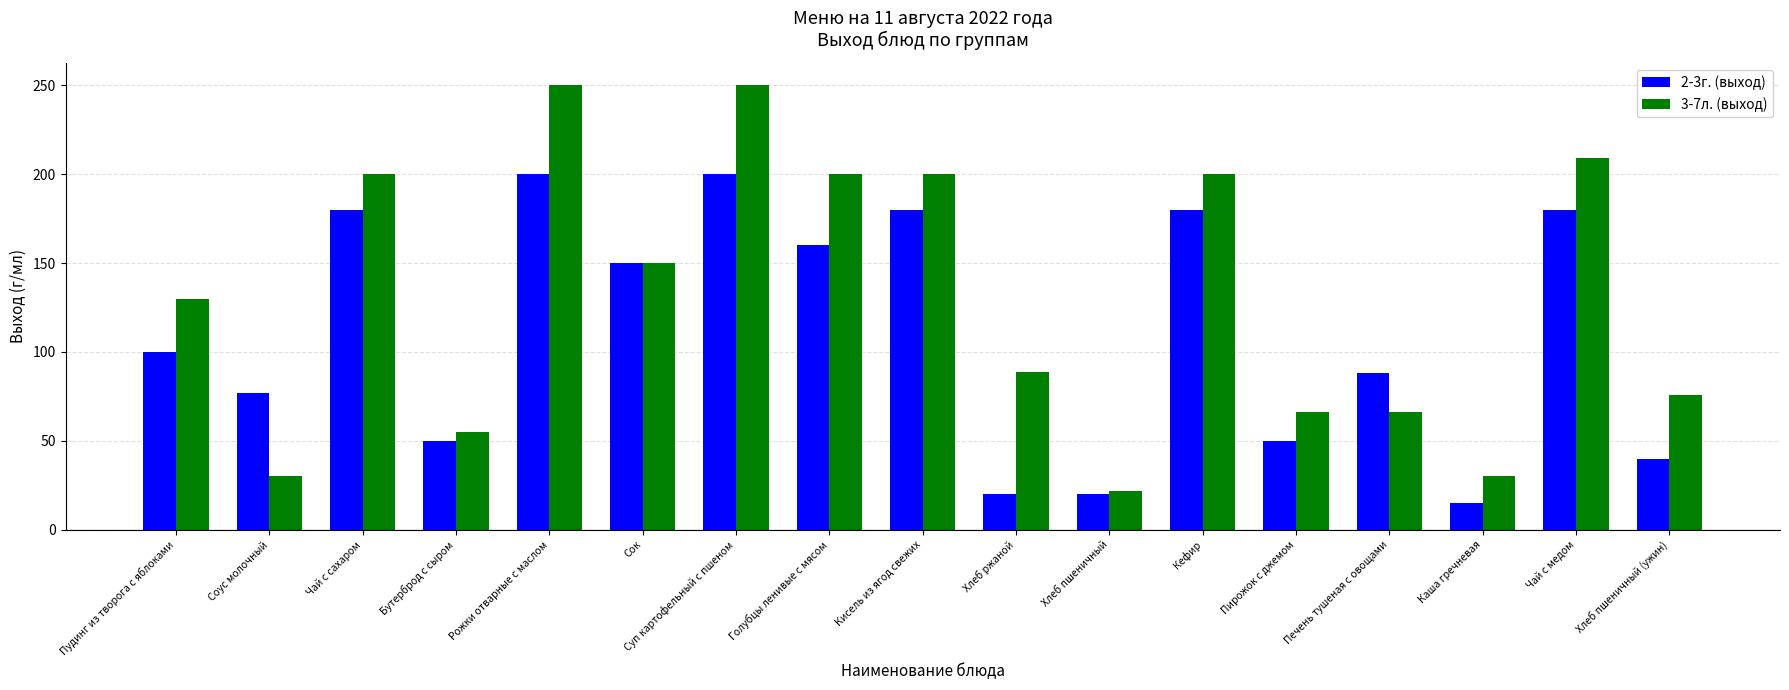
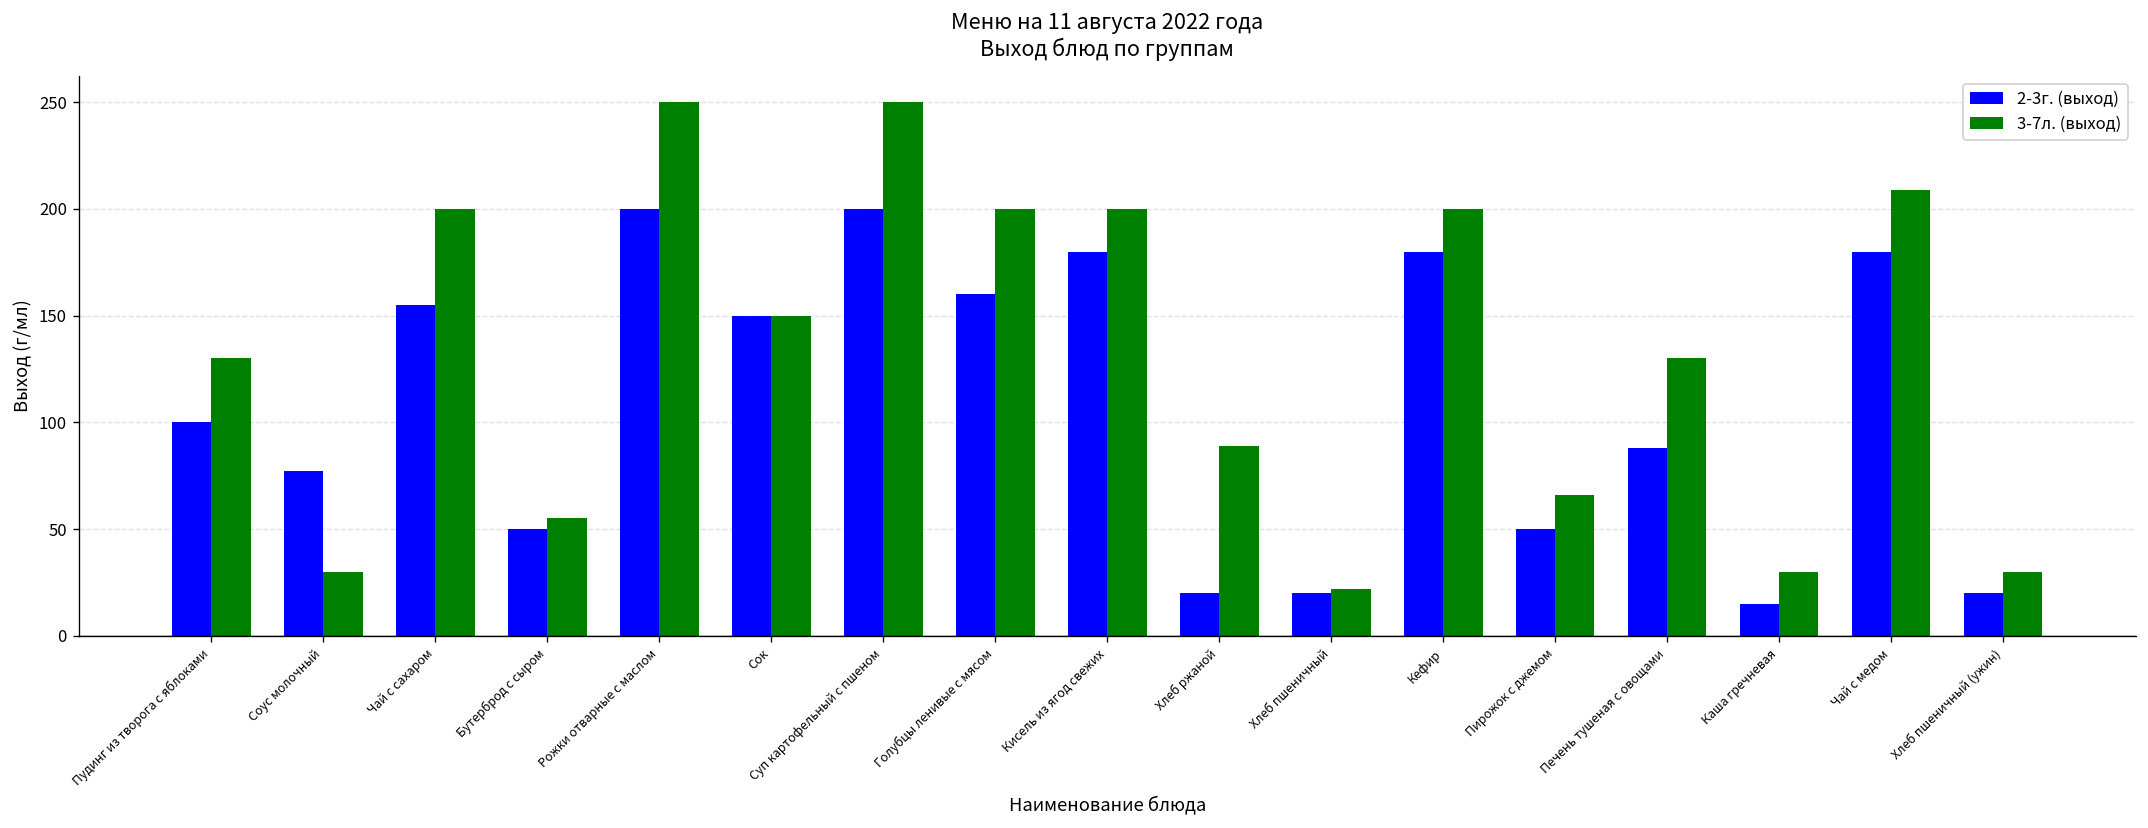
2-3г. (выход), Чай с сахаром: 180 -> 155
3-7л. (выход), Печень тушеная с овощами: 66 -> 130
2-3г. (выход), Хлеб пшеничный (ужин): 40 -> 20
3-7л. (выход), Хлеб пшеничный (ужин): 76 -> 30
